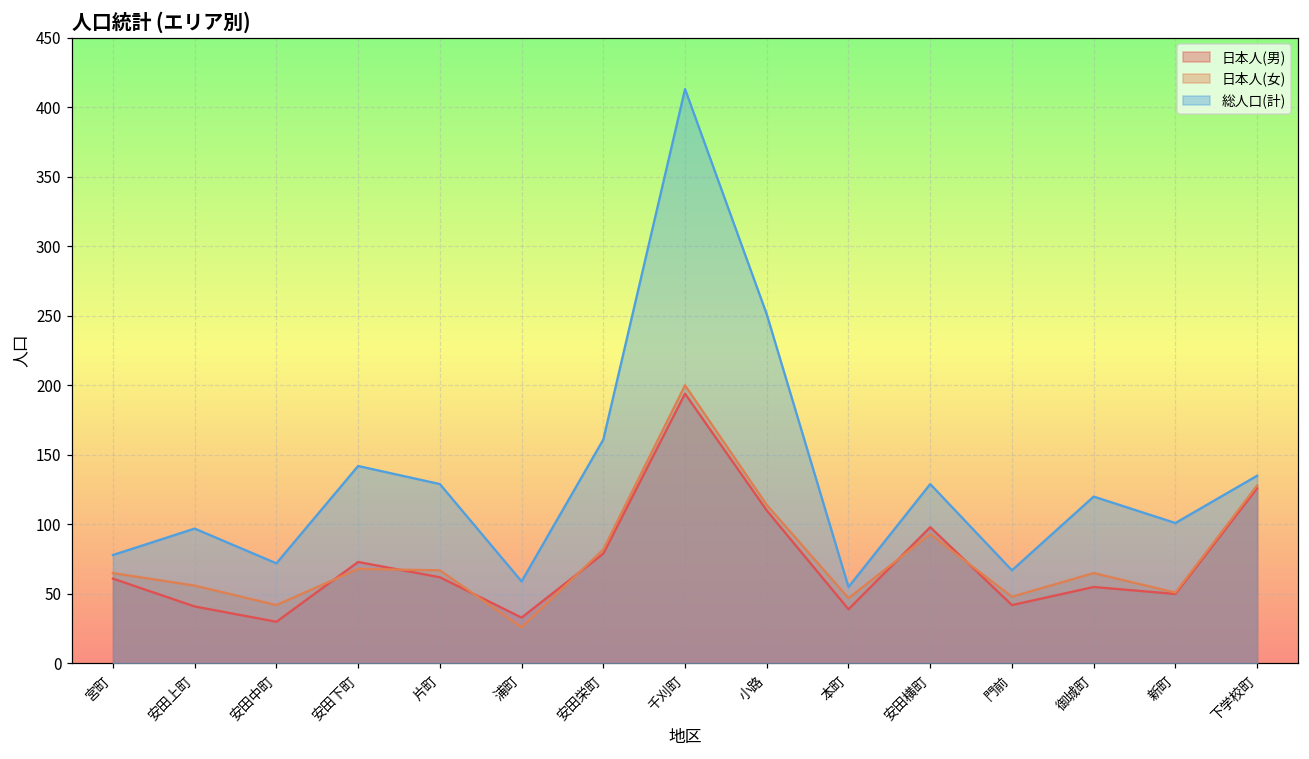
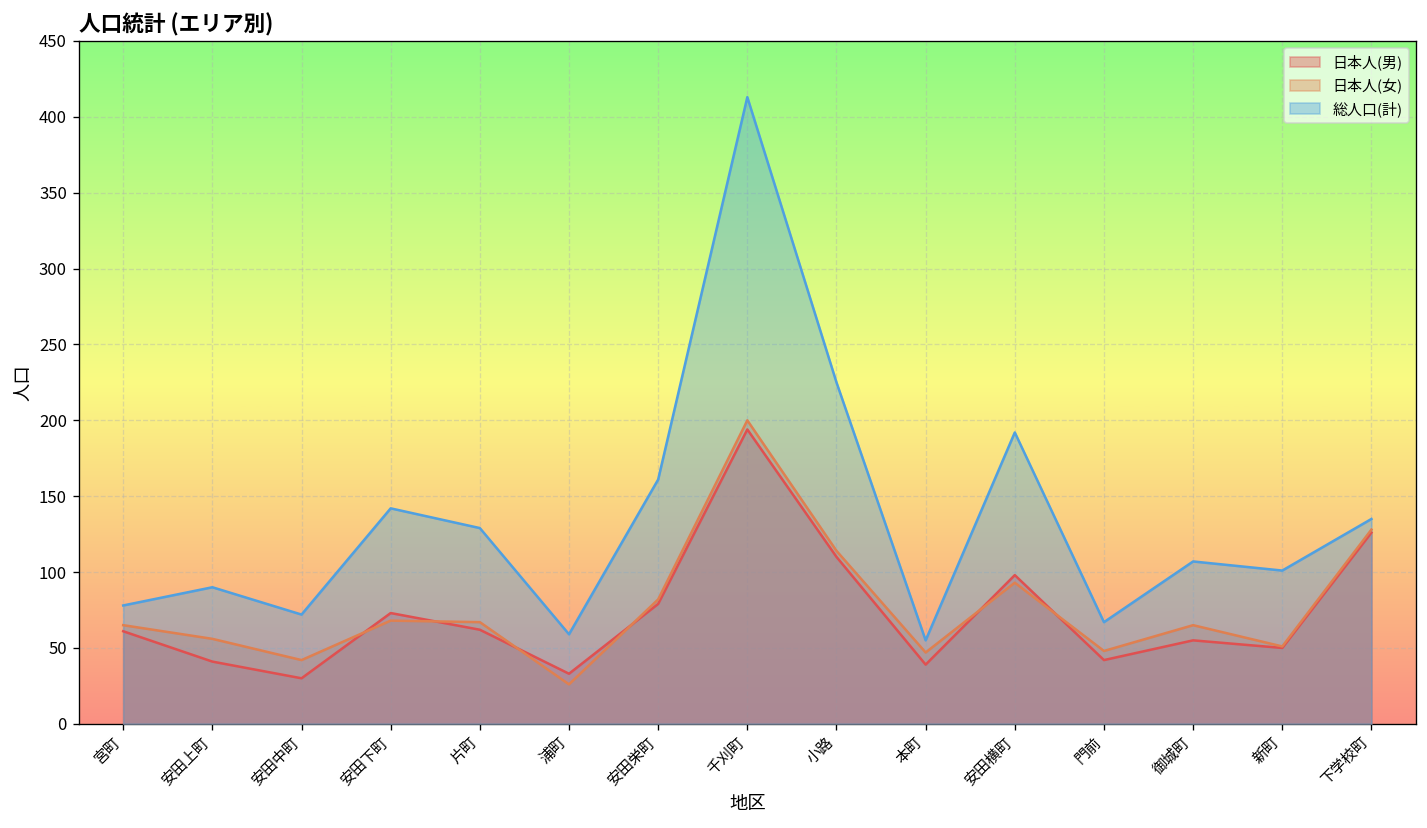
総人口(計), 安田上町: 97 -> 90
総人口(計), 小路: 251 -> 225
総人口(計), 安田横町: 129 -> 192
総人口(計), 御城町: 120 -> 107
